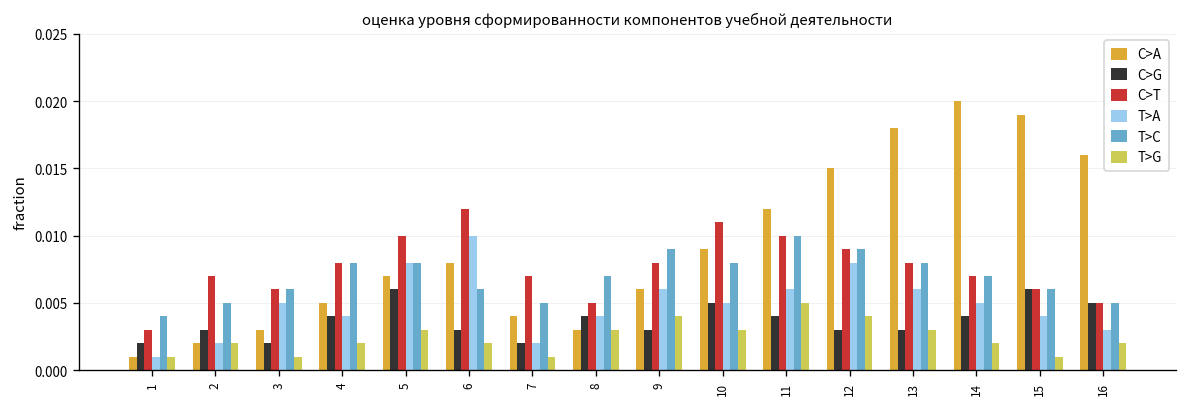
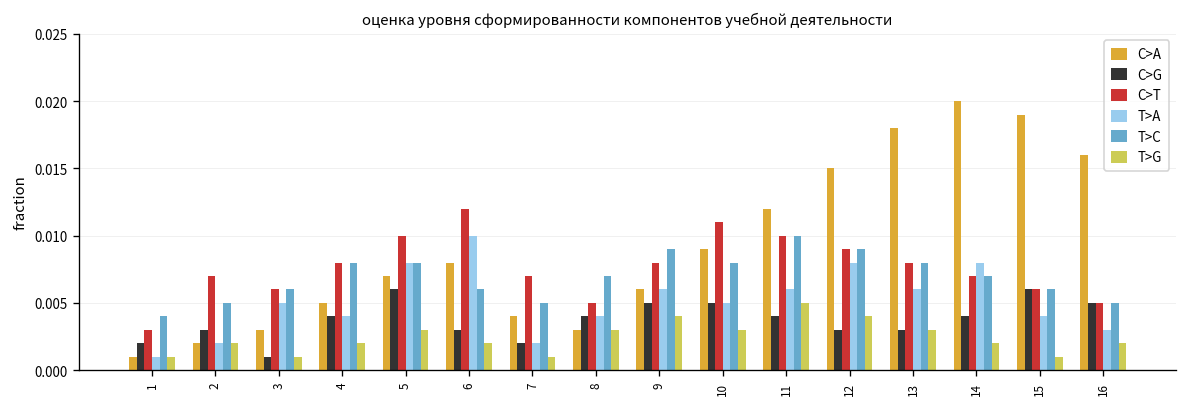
C>G, 3: 0.002 -> 0.001
C>G, 9: 0.003 -> 0.005
T>A, 14: 0.005 -> 0.008
